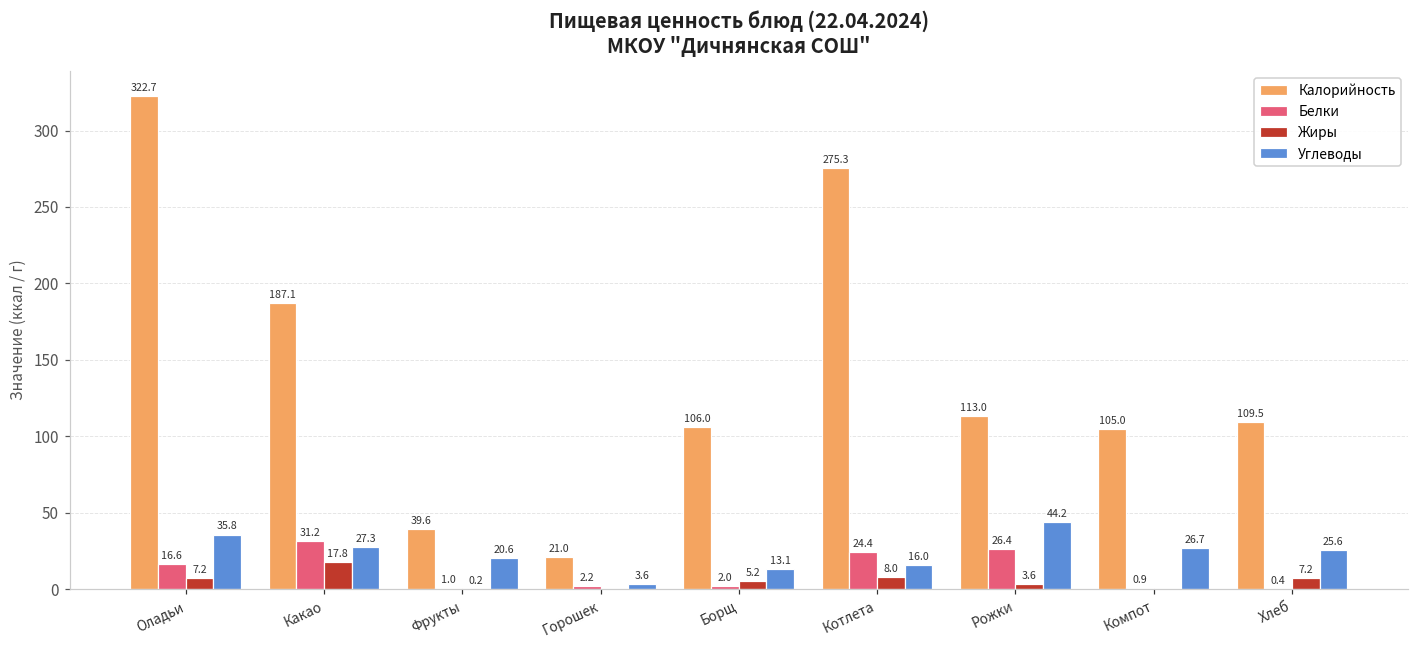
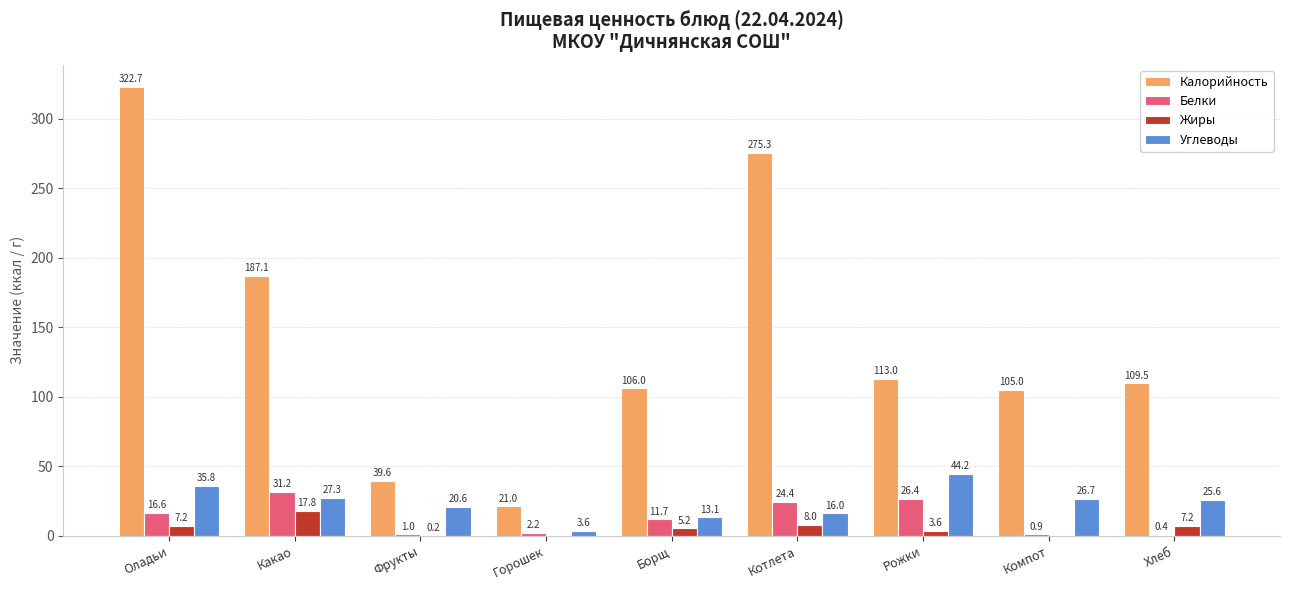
Белки, Борщ: 2.0 -> 11.7
